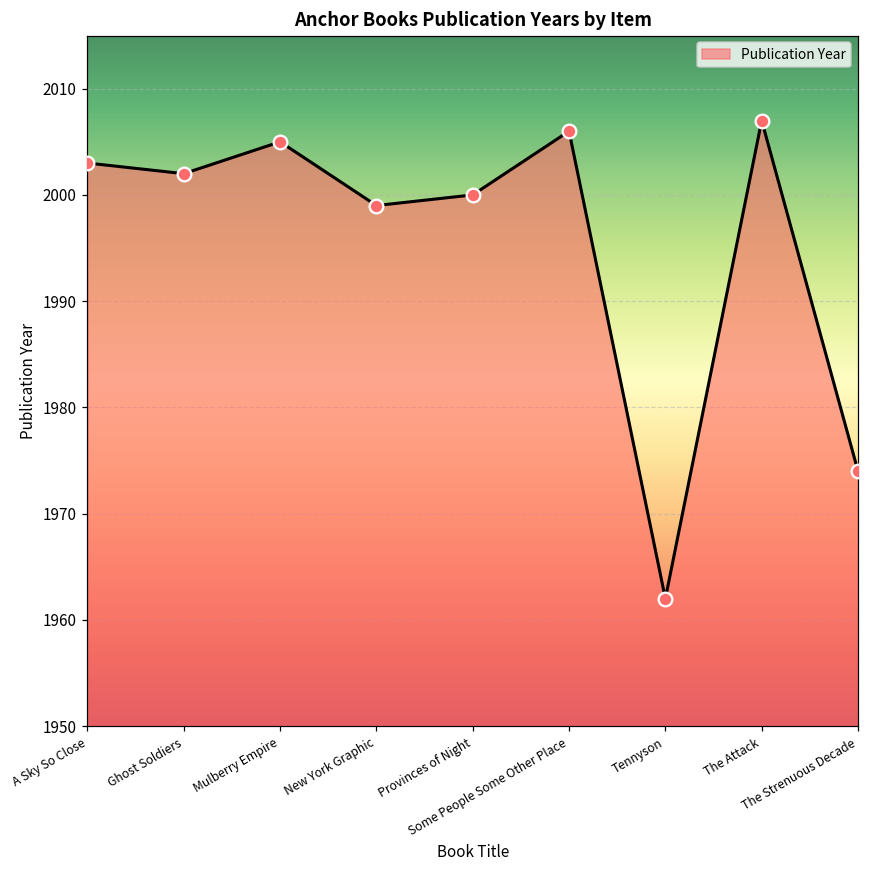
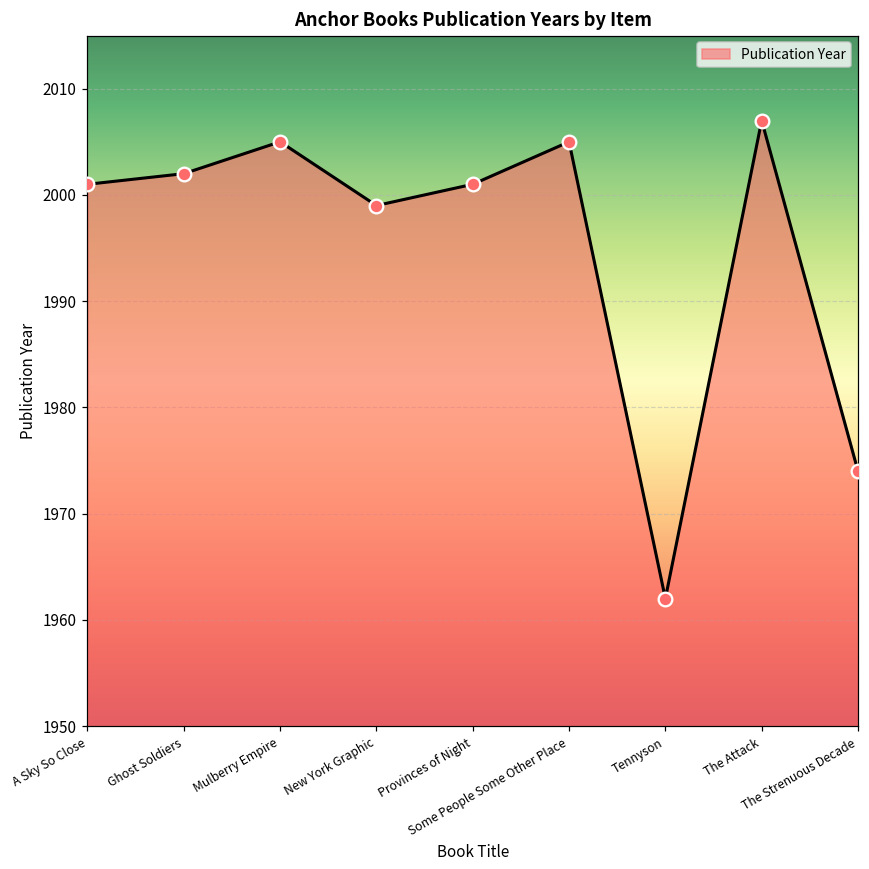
A Sky So Close: 2003 -> 2001
Provinces of Night: 2000 -> 2001
Some People Some Other Place: 2006 -> 2005
